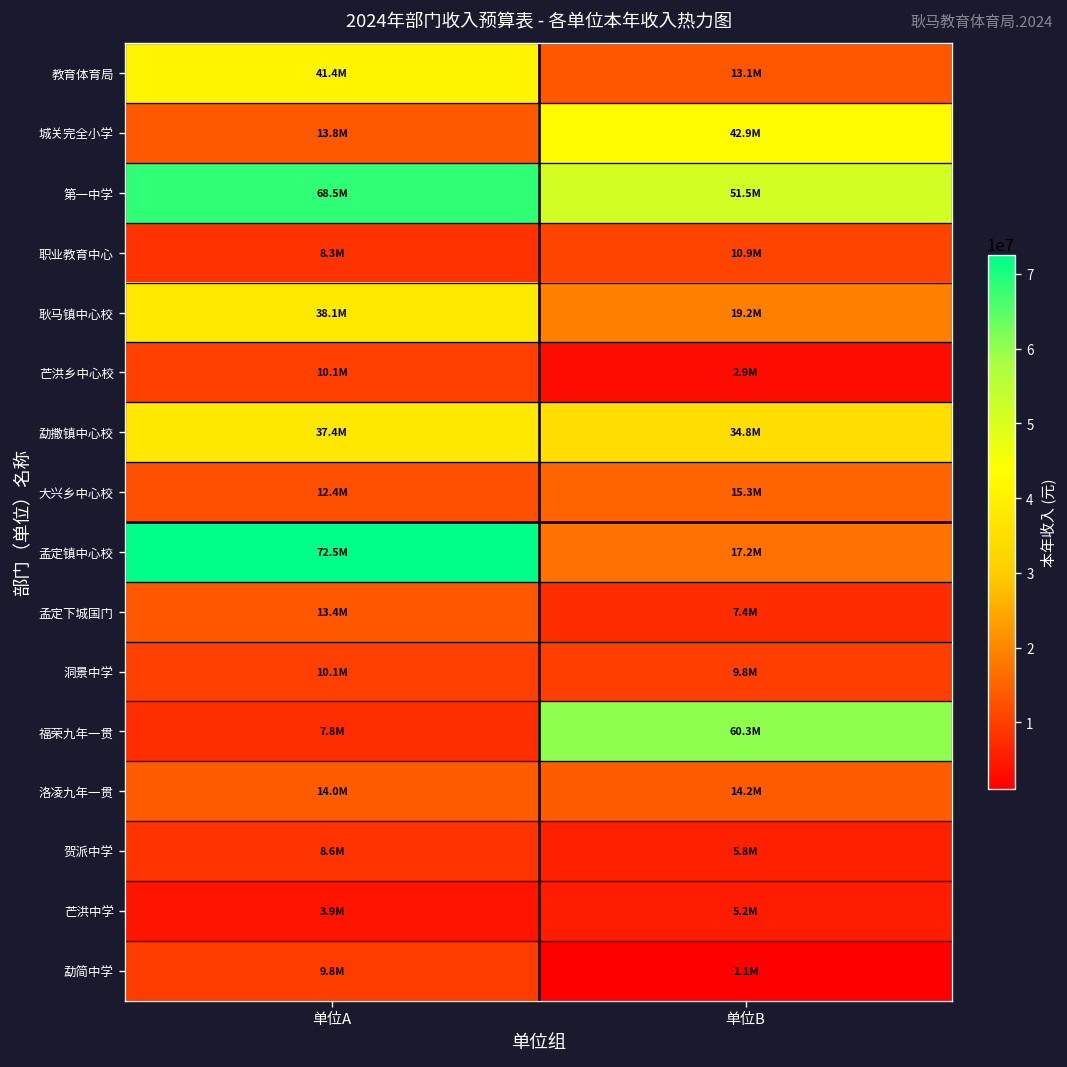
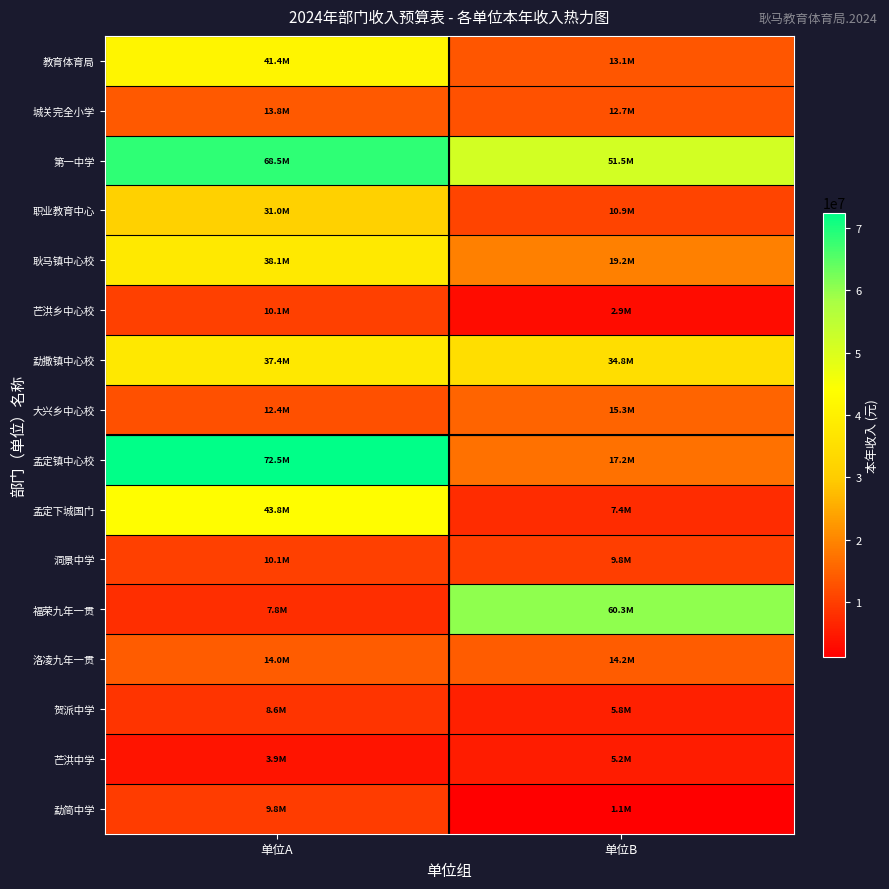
城关完全小学, 单位B: 42.9M -> 12.7M
职业教育中心, 单位A: 8.3M -> 31.0M
孟定下城国门, 单位A: 13.4M -> 43.8M
